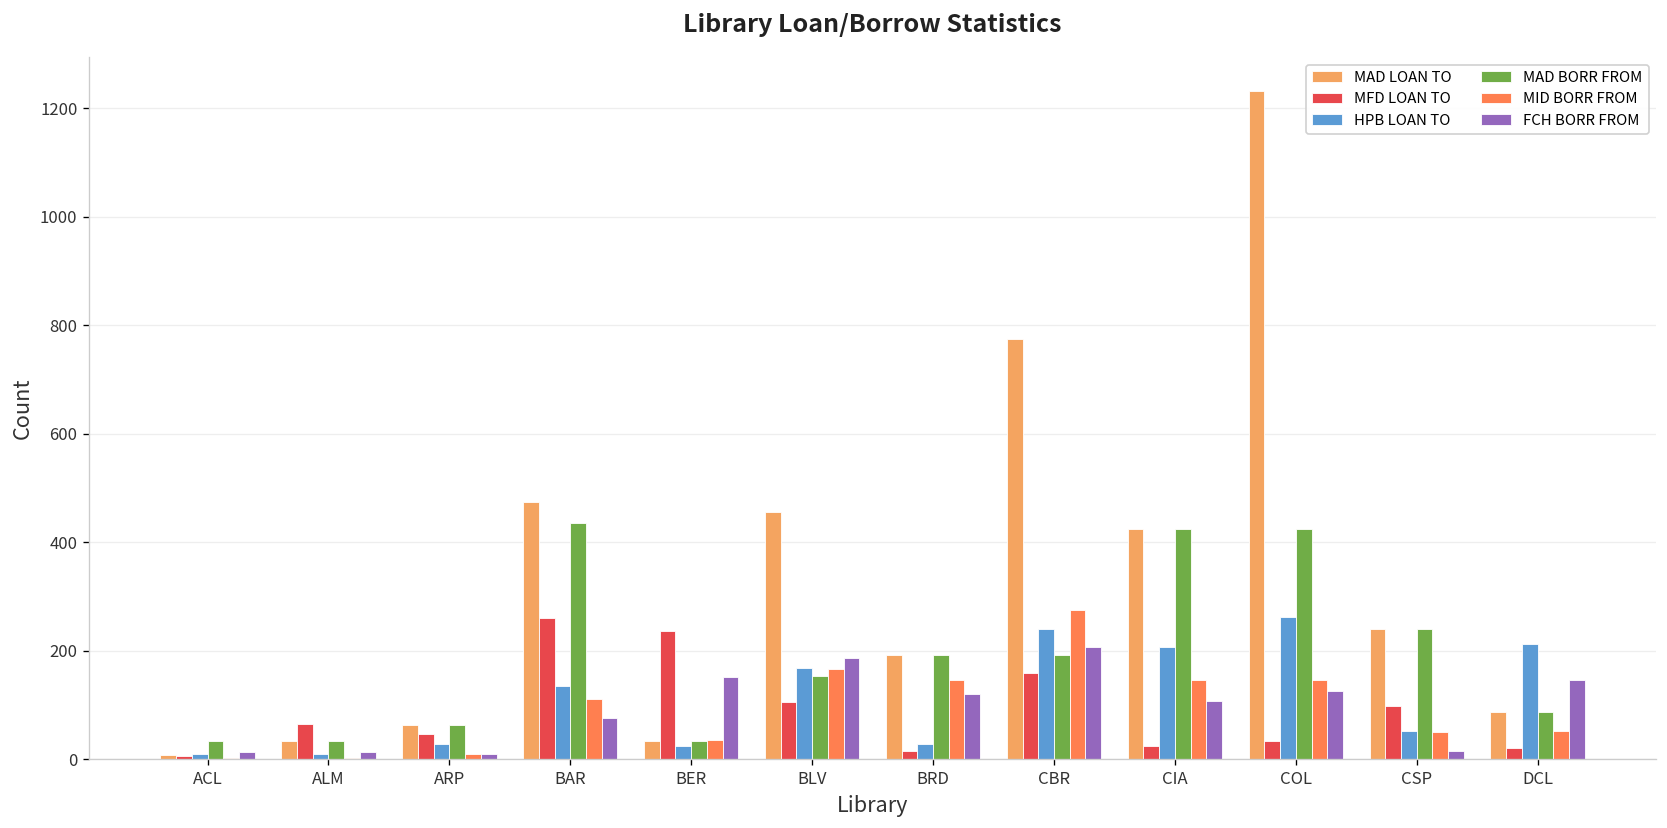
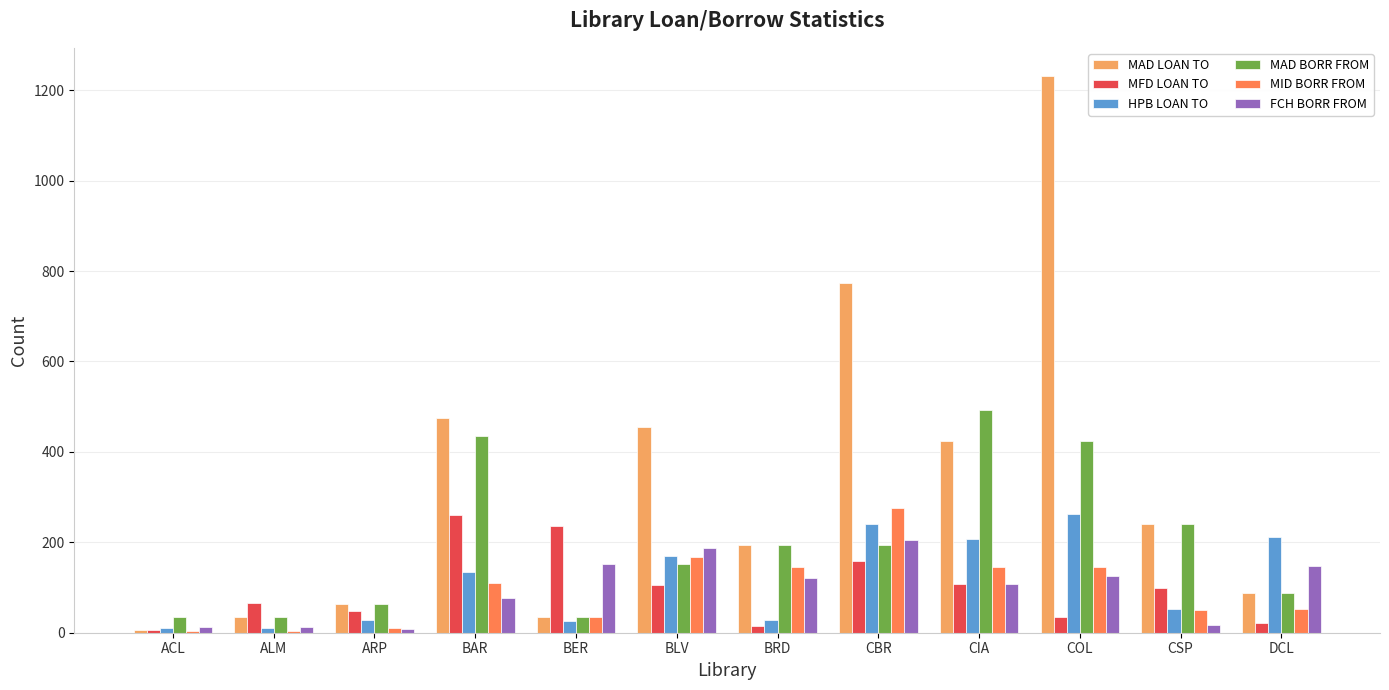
MFD LOAN TO, CIA: 20 -> 110
MAD BORR FROM, CIA: 430 -> 490
